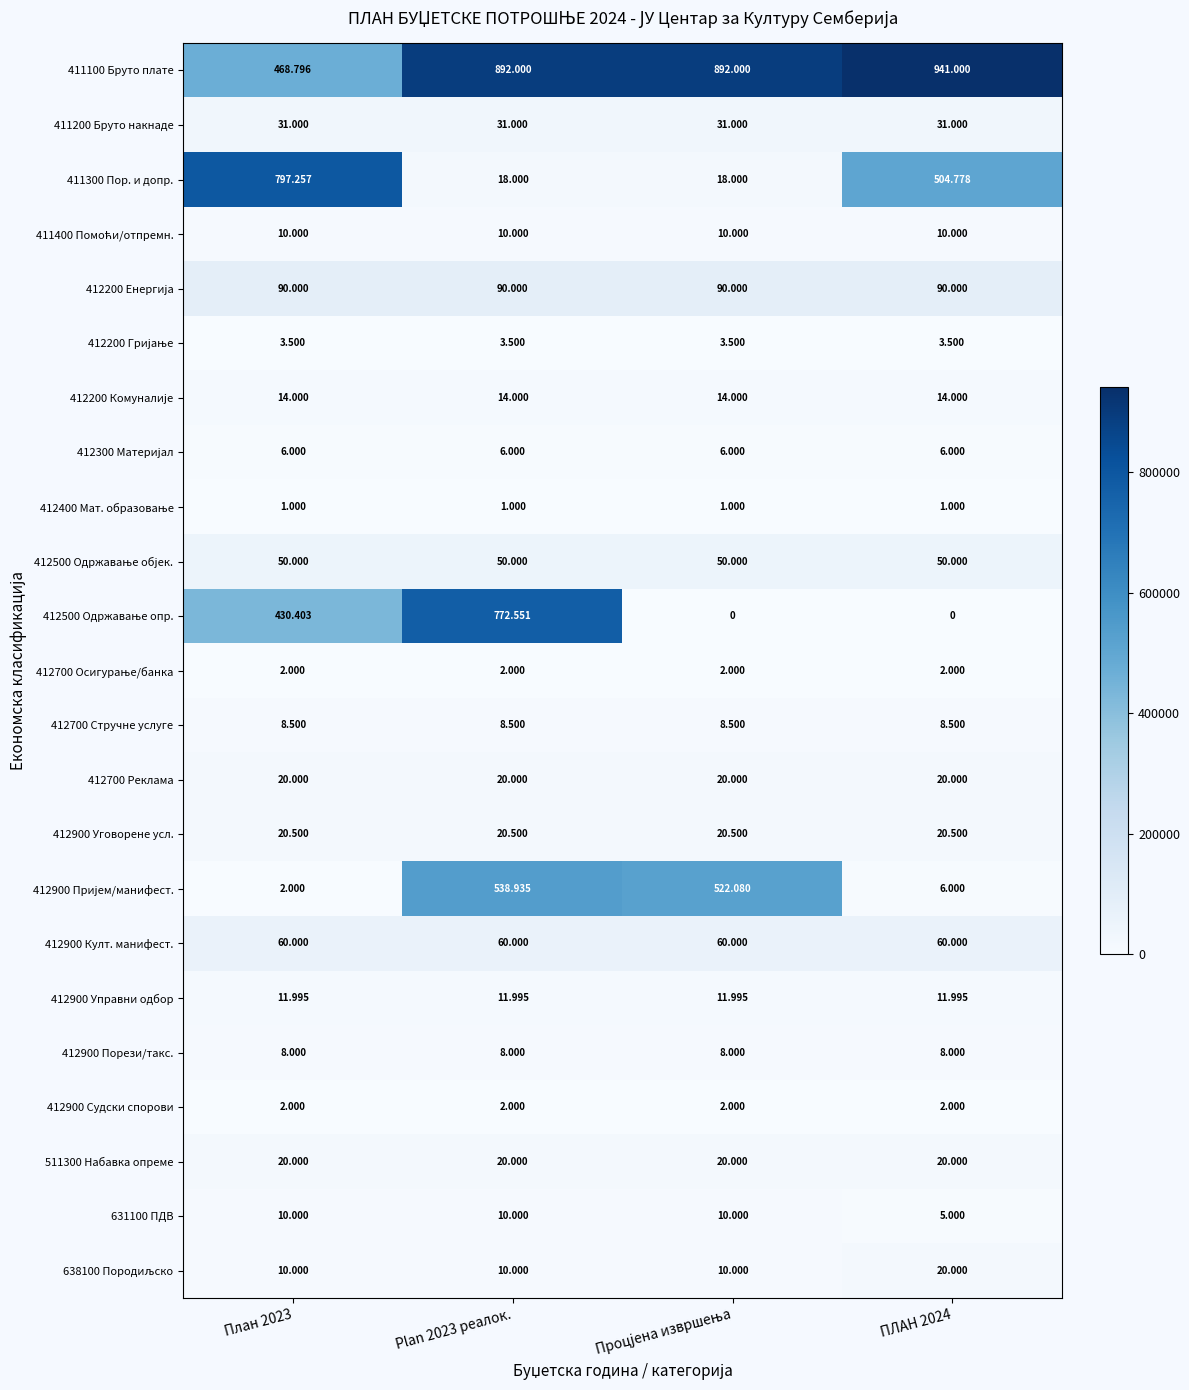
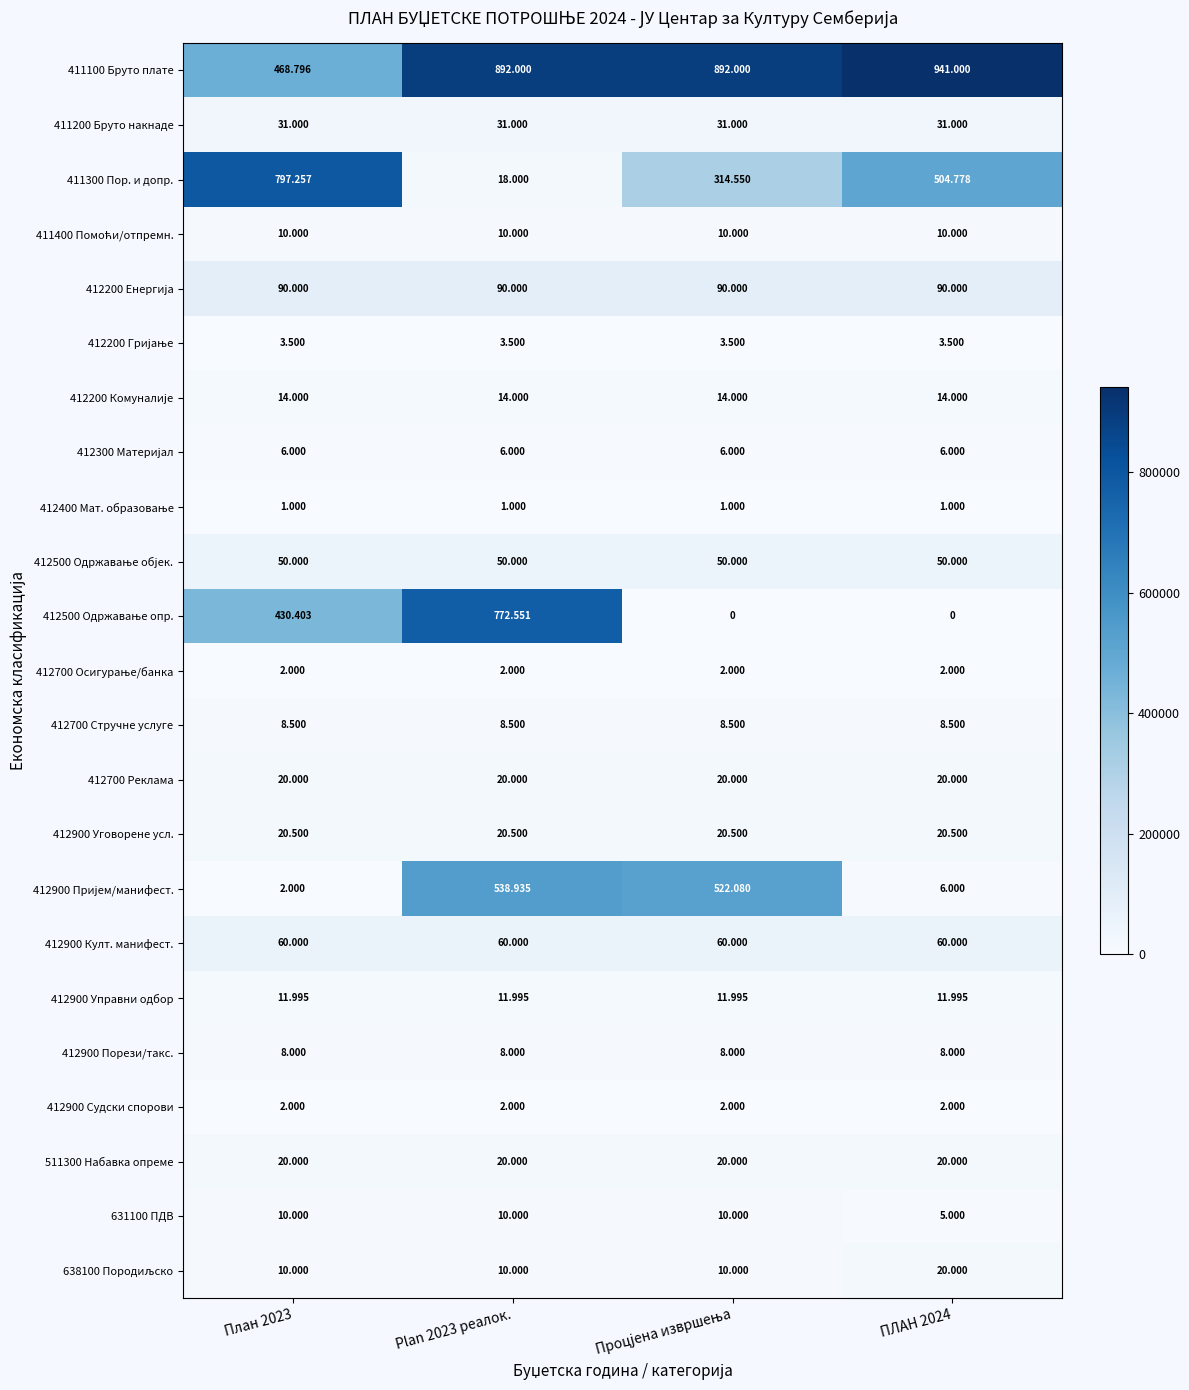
411300 Пор. и допр., Процјена извршења: 18.000 -> 314.550
